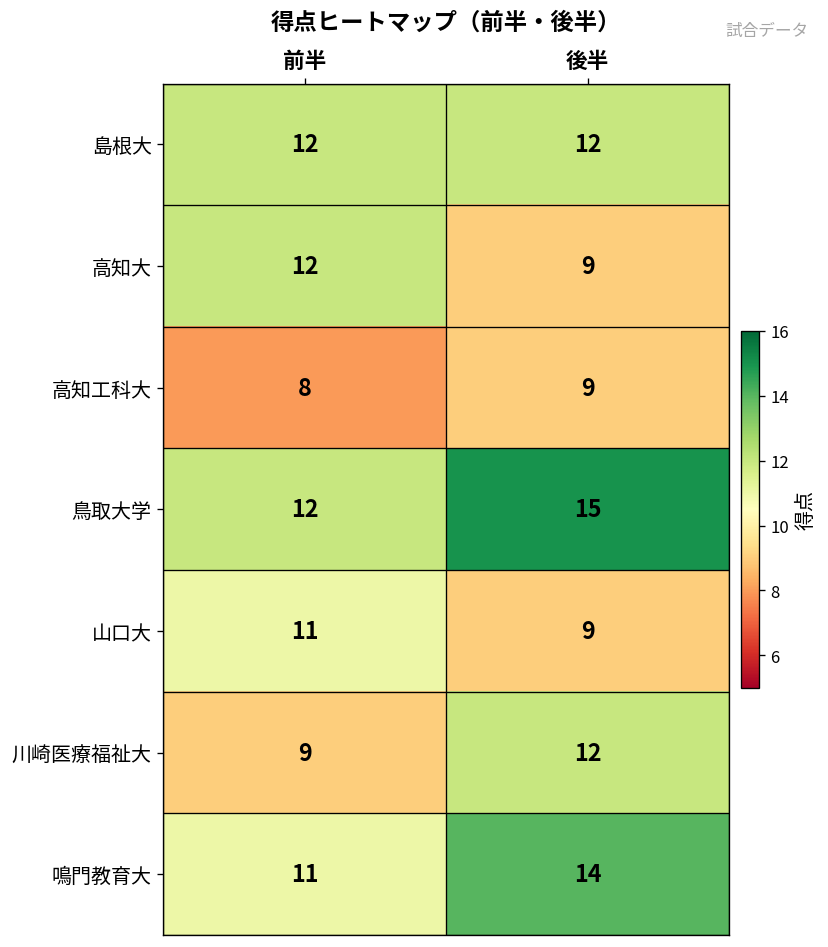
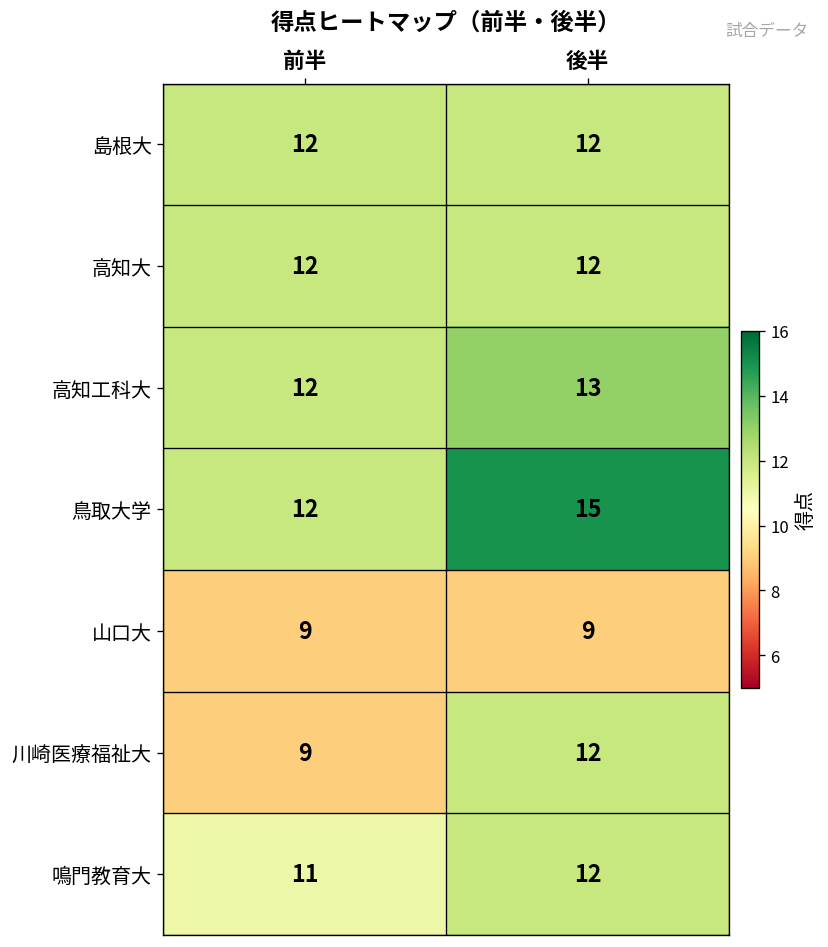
高知大, 後半: 9 -> 12
高知工科大, 前半: 8 -> 12
高知工科大, 後半: 9 -> 13
山口大, 前半: 11 -> 9
鳴門教育大, 後半: 14 -> 12
